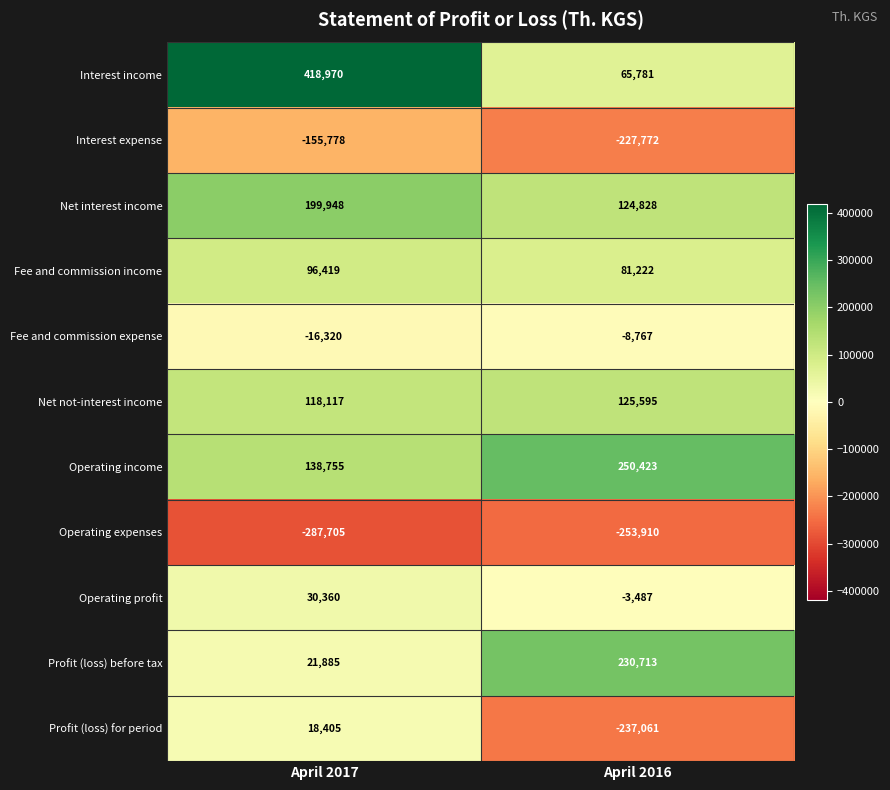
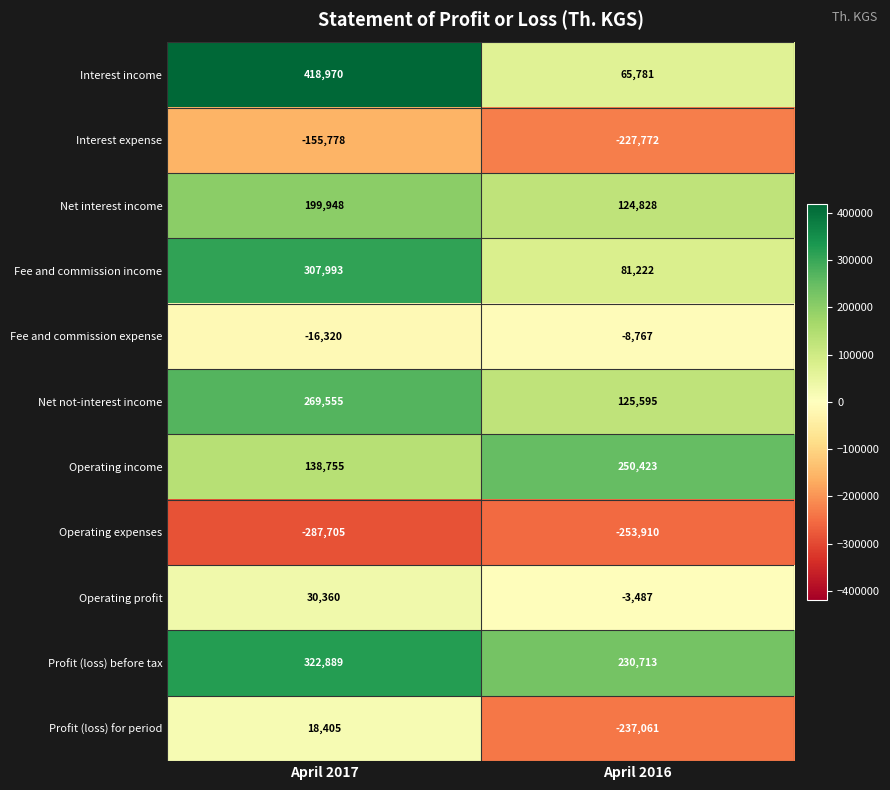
Fee and commission income, April 2017: 96,419 -> 307,993
Net not-interest income, April 2017: 118,117 -> 269,555
Profit (loss) before tax, April 2017: 21,885 -> 322,889
